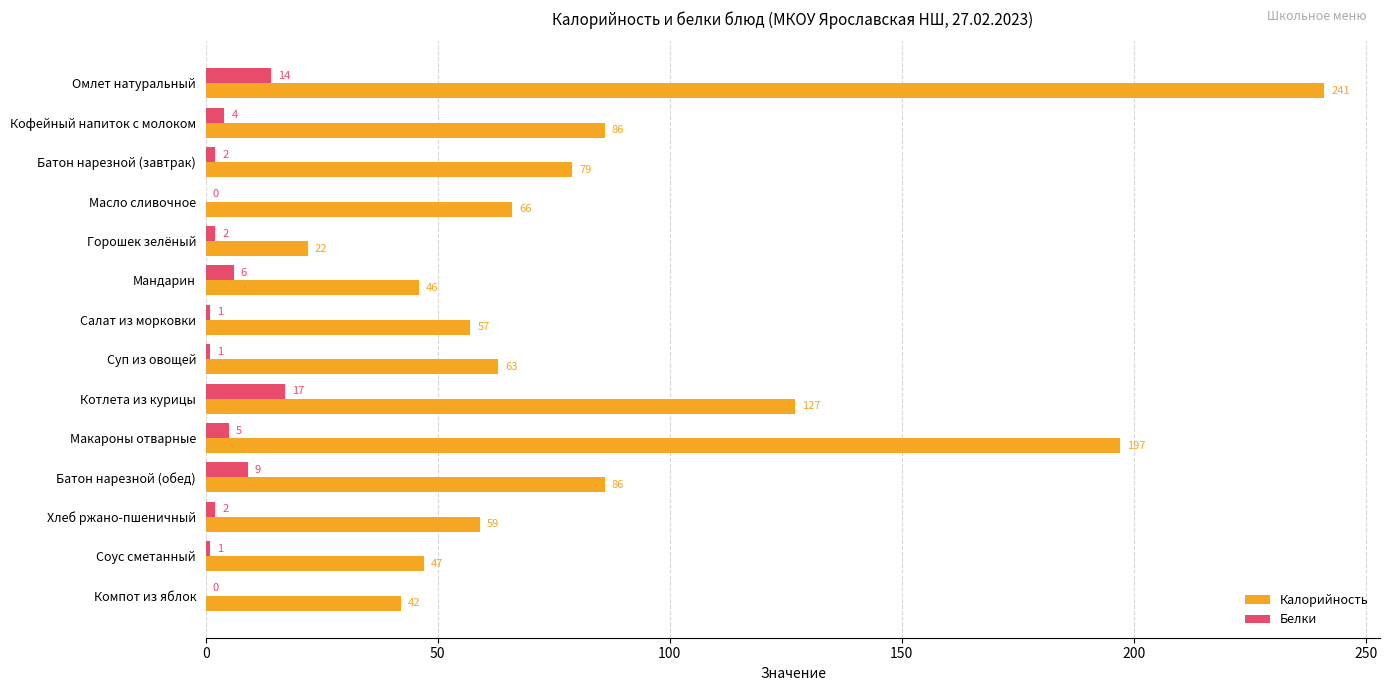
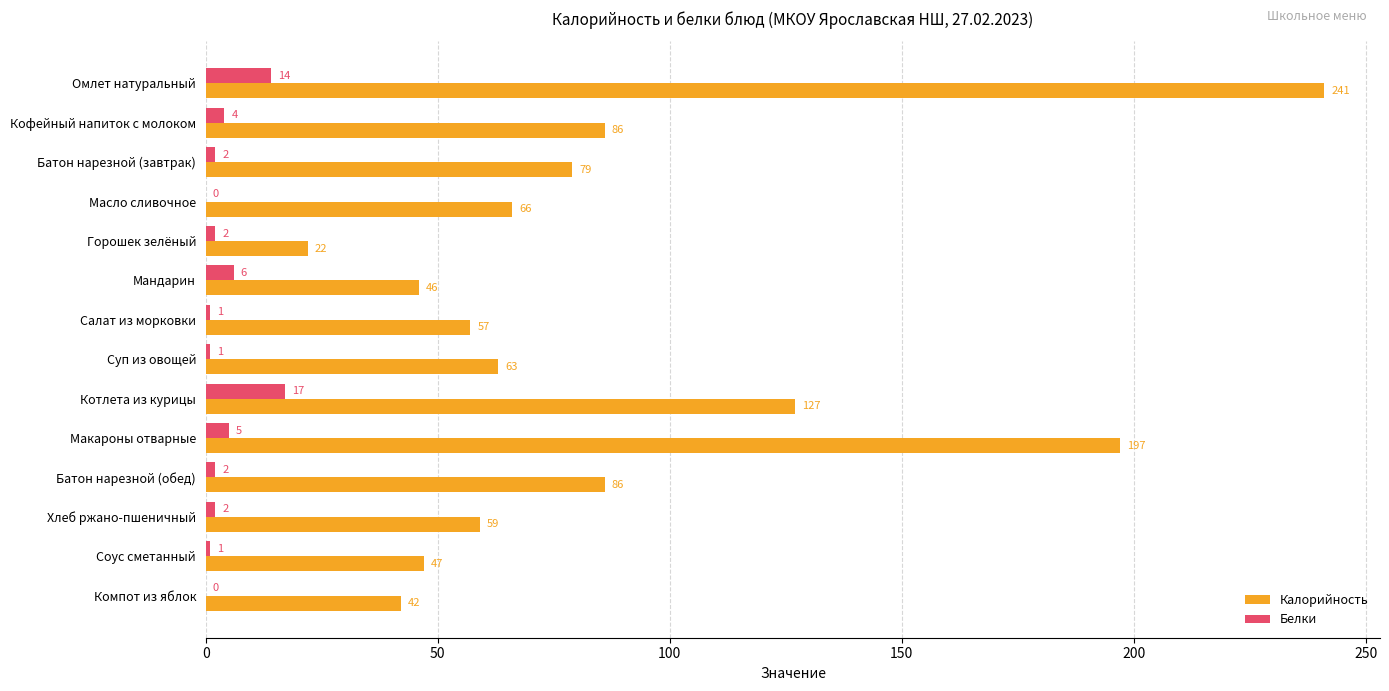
Белки, Батон нарезной (обед): 9 -> 2
